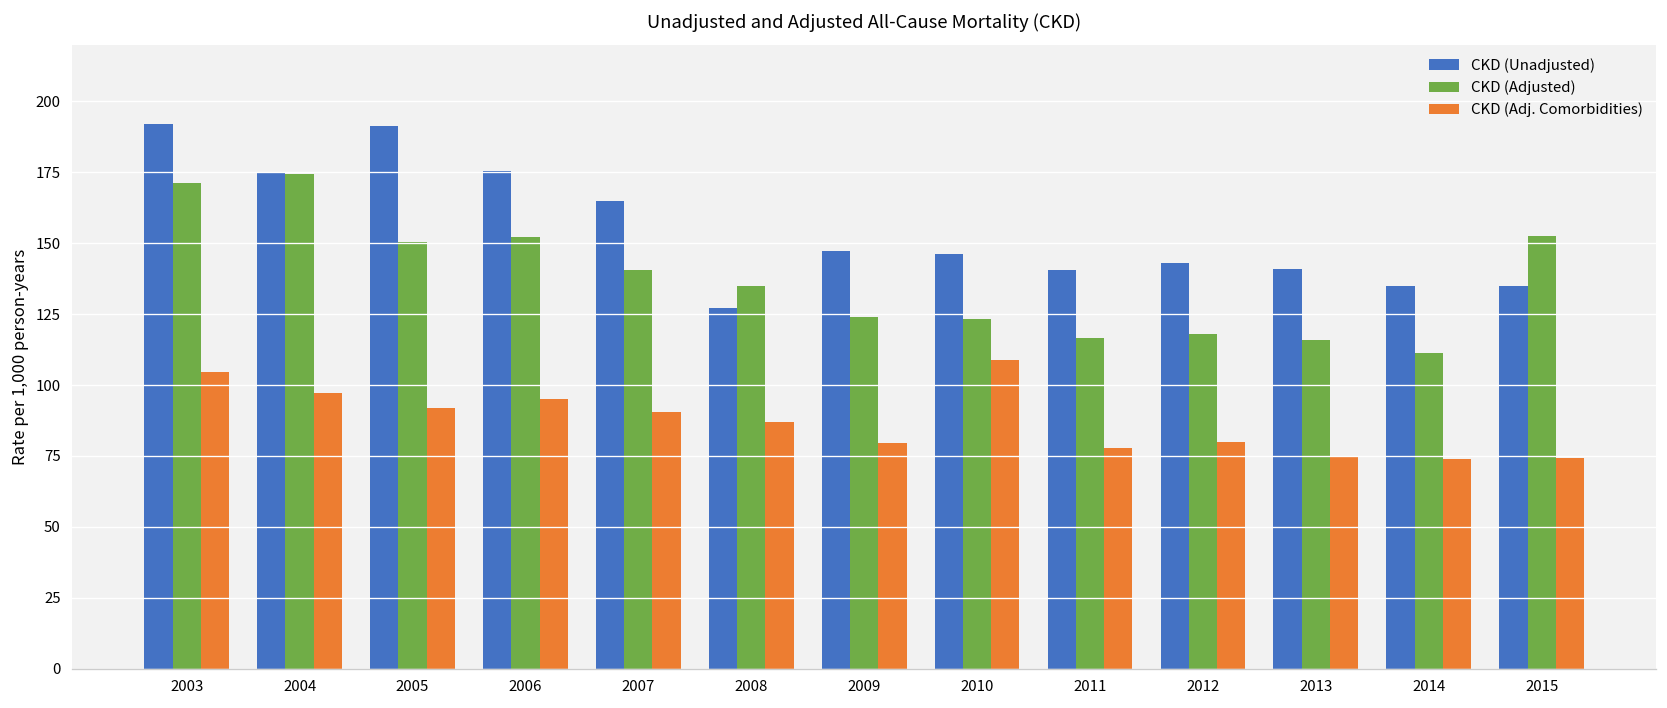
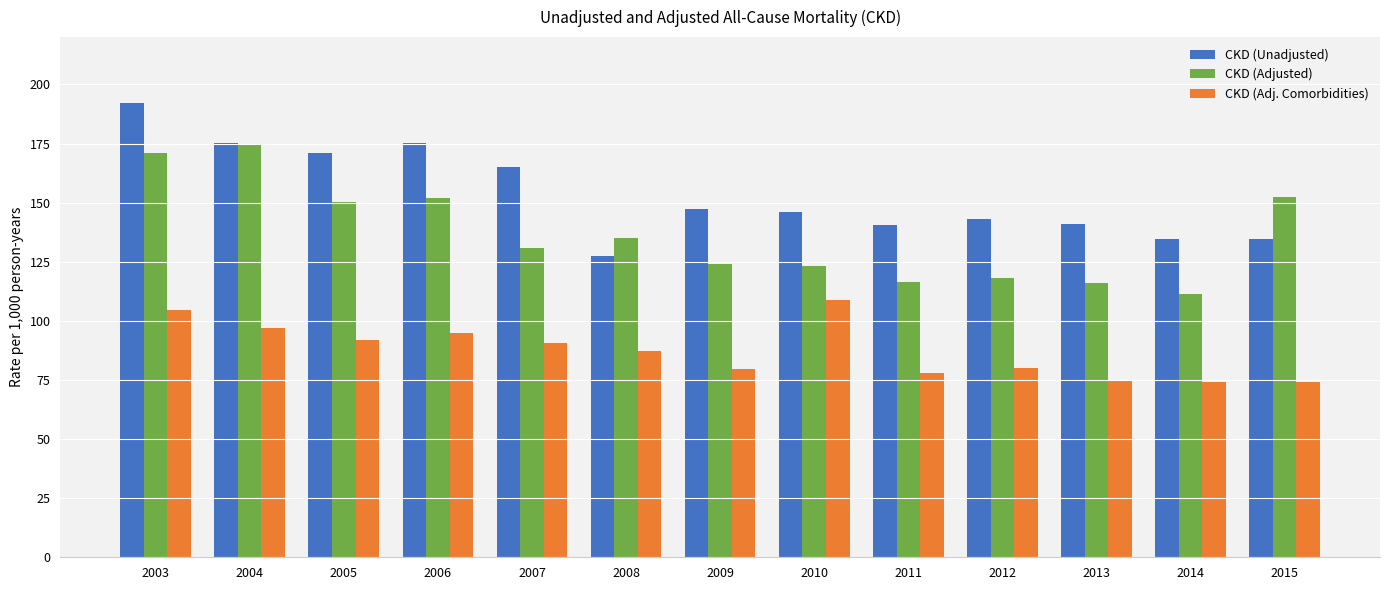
CKD (Unadjusted), 2005: 191 -> 171
CKD (Adjusted), 2007: 140 -> 131
